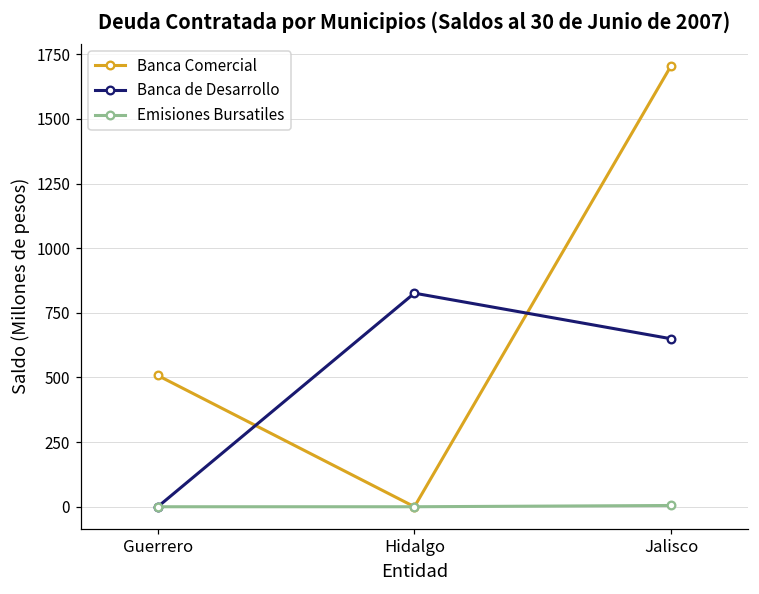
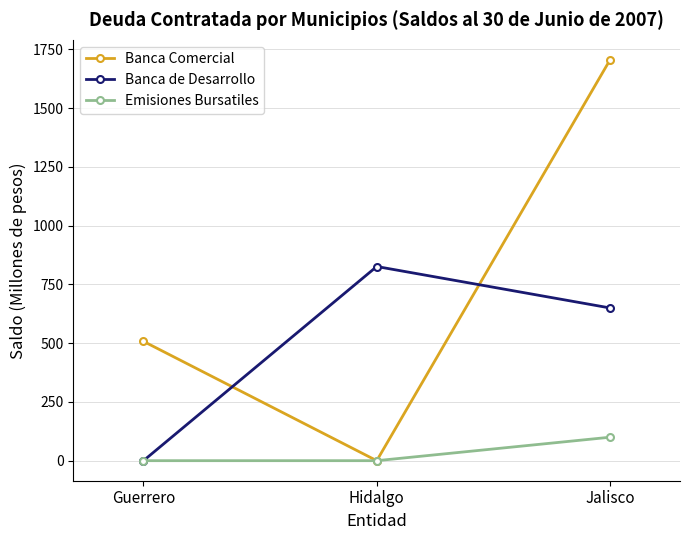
Emisiones Bursatiles, Jalisco: 0 -> 100
